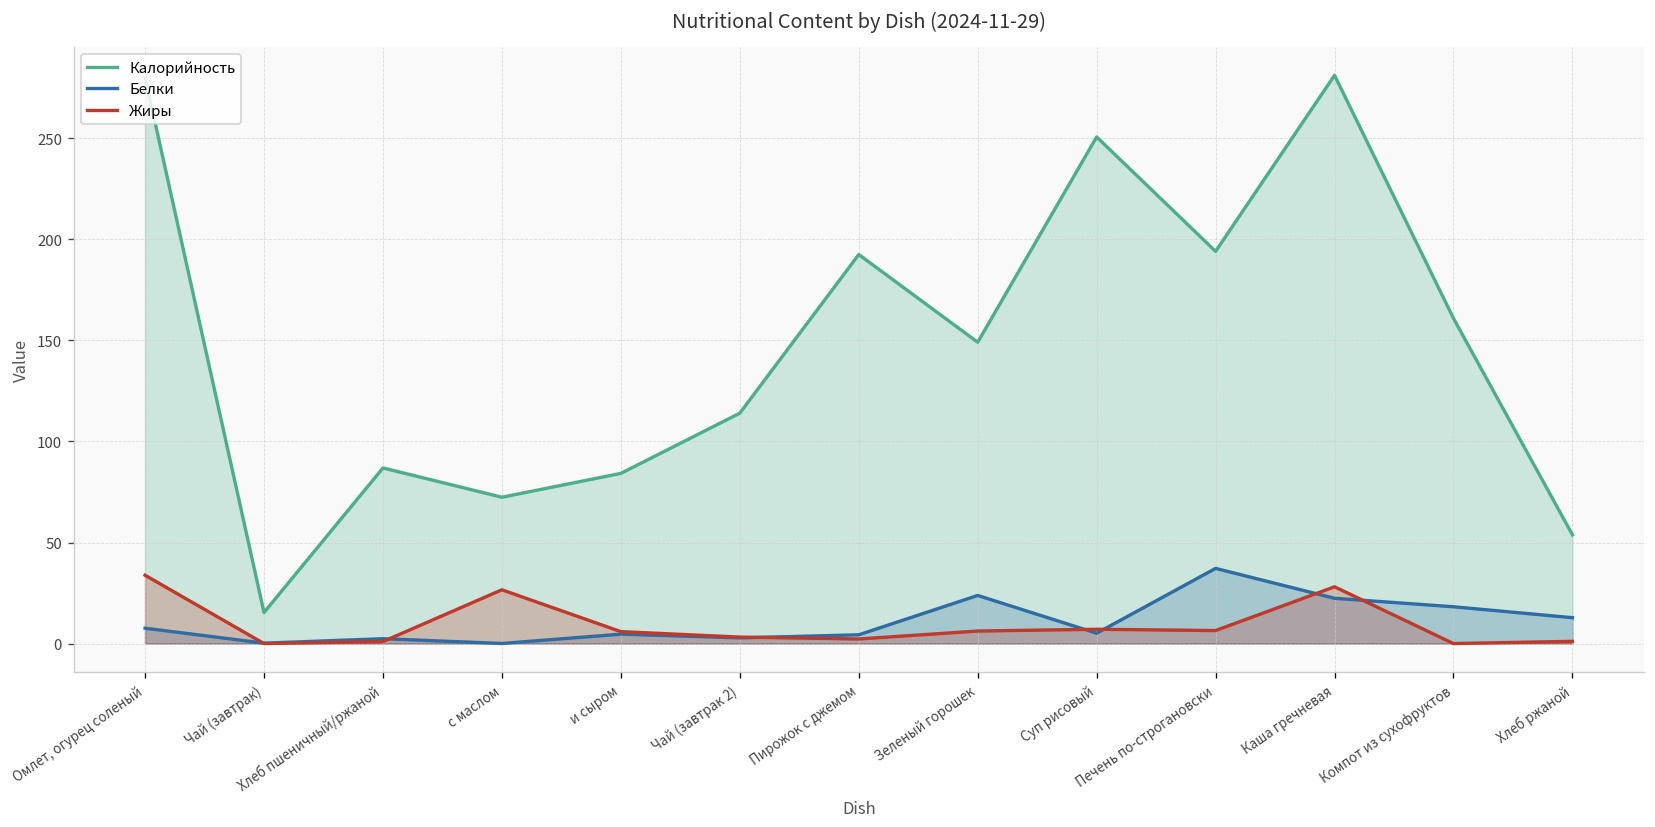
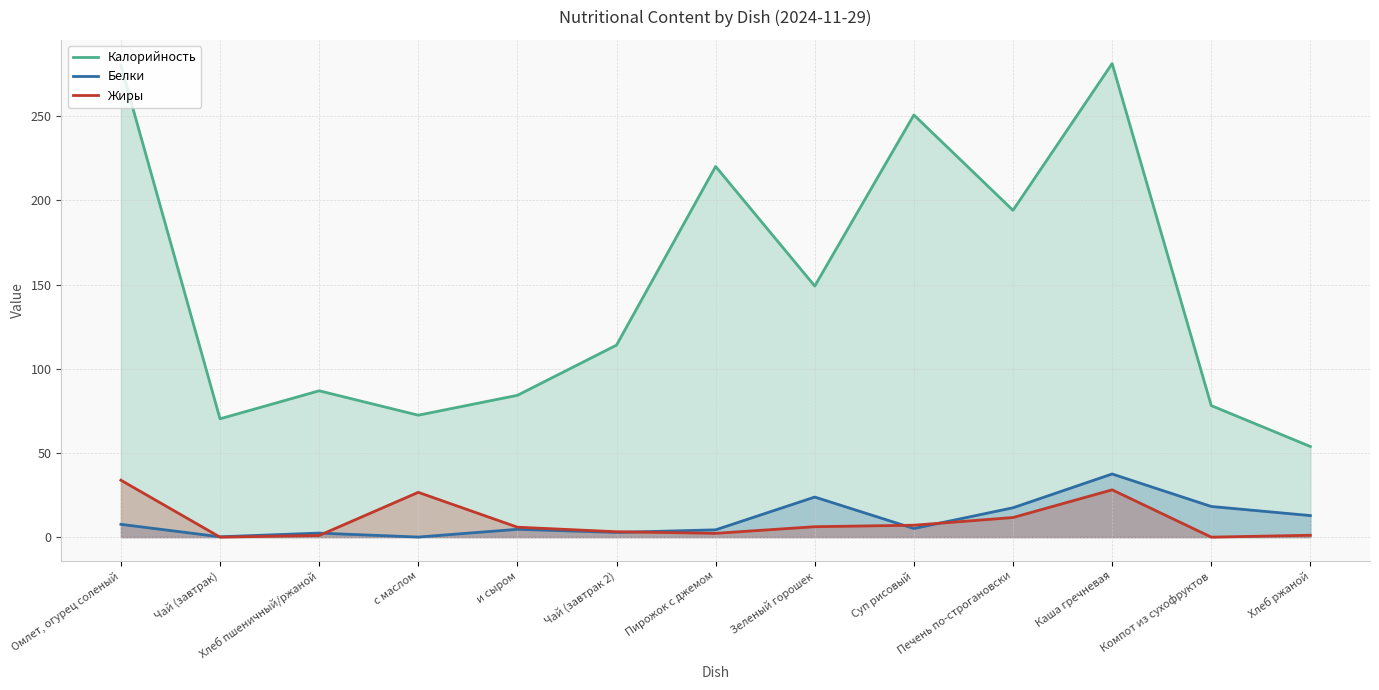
Калорийность, Чай (завтрак): 15 -> 70
Калорийность, Пирожок с джемом: 193 -> 220
Белки, Печень по-строгановски: 37 -> 17
Жиры, Печень по-строгановски: 6 -> 12
Белки, Каша гречневая: 22 -> 38
Калорийность, Компот из сухофруктов: 161 -> 78
